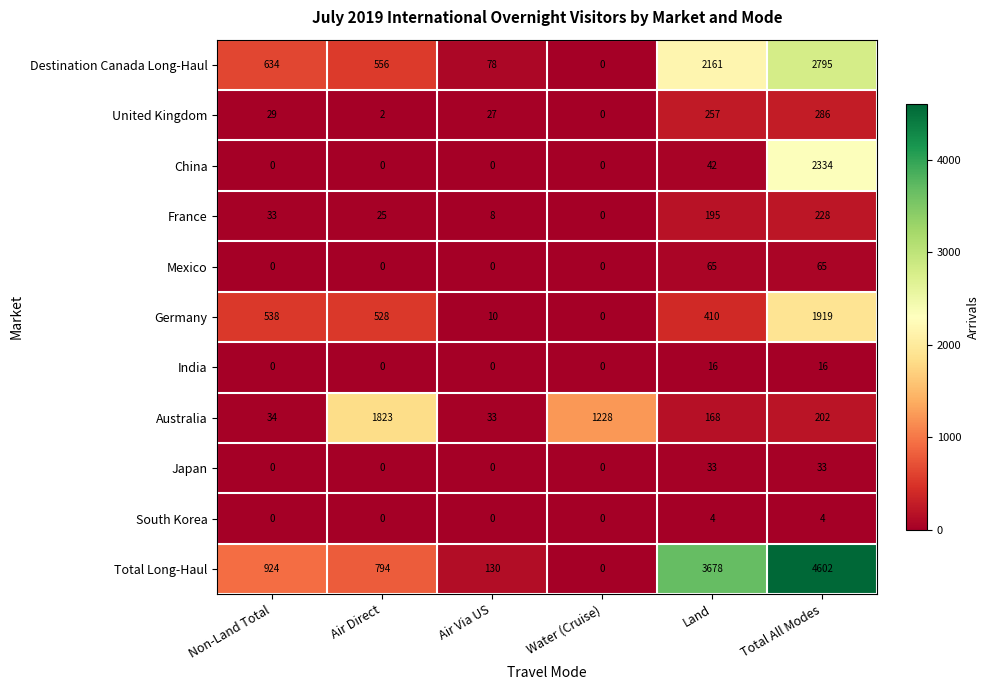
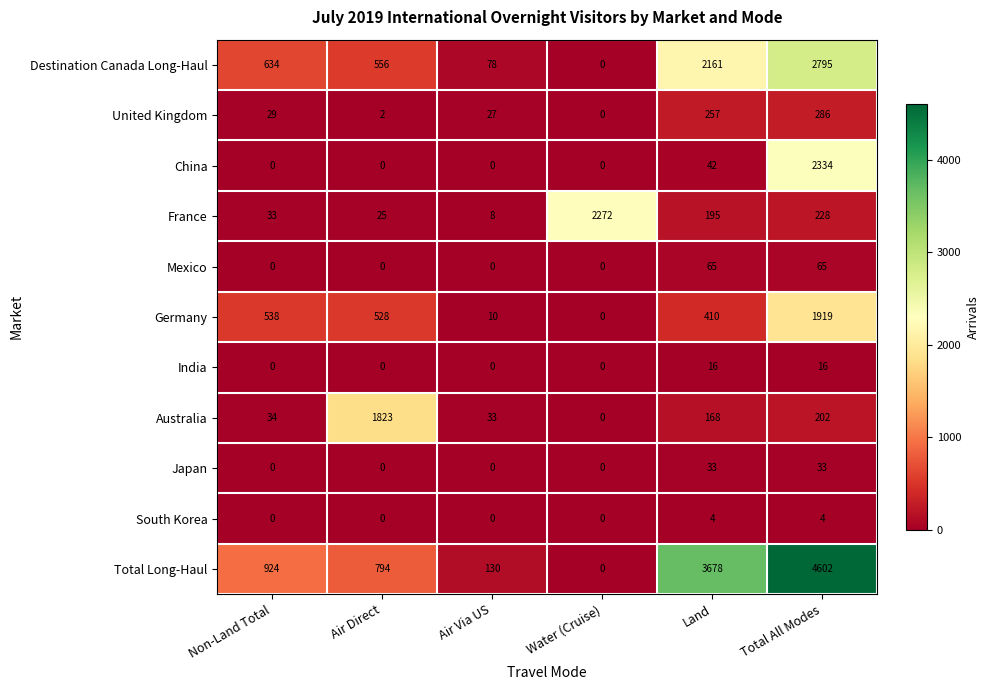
France, Water (Cruise): 0 -> 2272
Australia, Water (Cruise): 1228 -> 0
